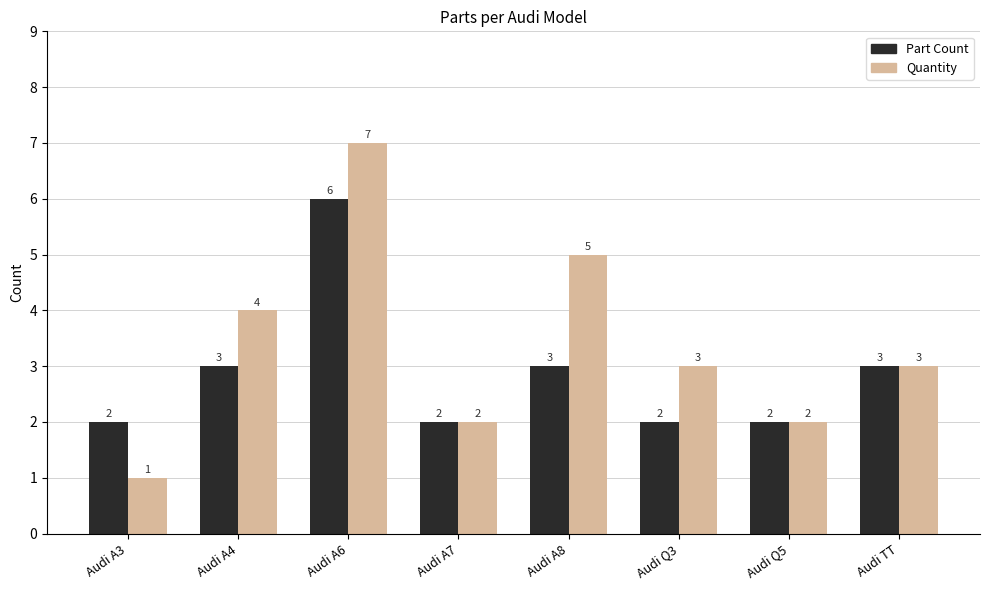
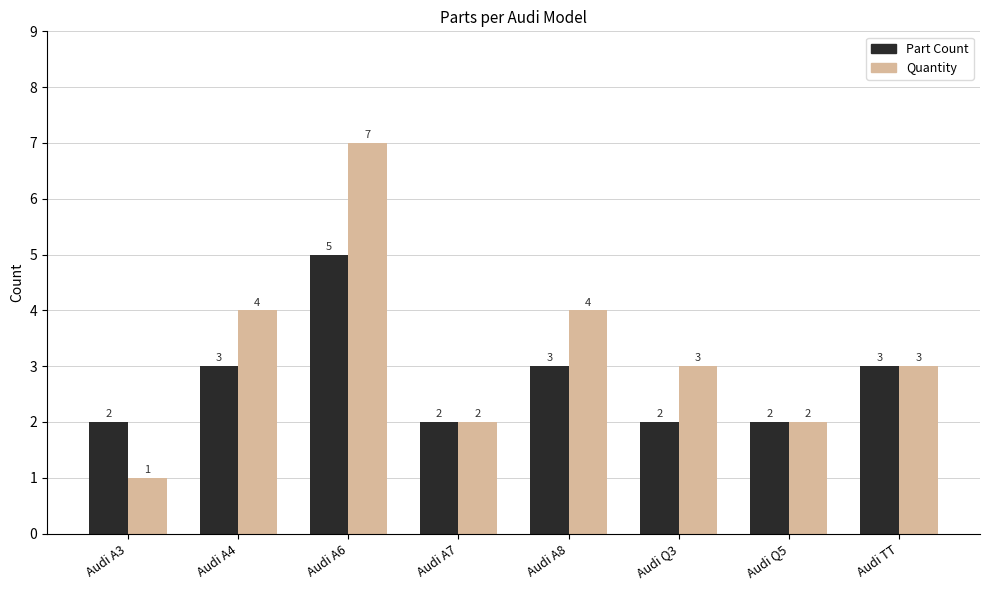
Part Count, Audi A6: 6 -> 5
Quantity, Audi A8: 5 -> 4
